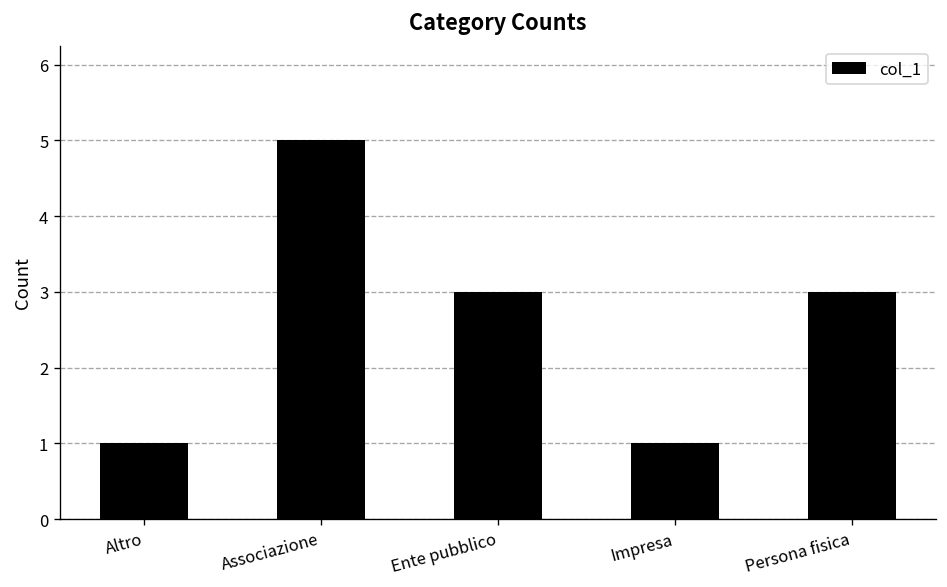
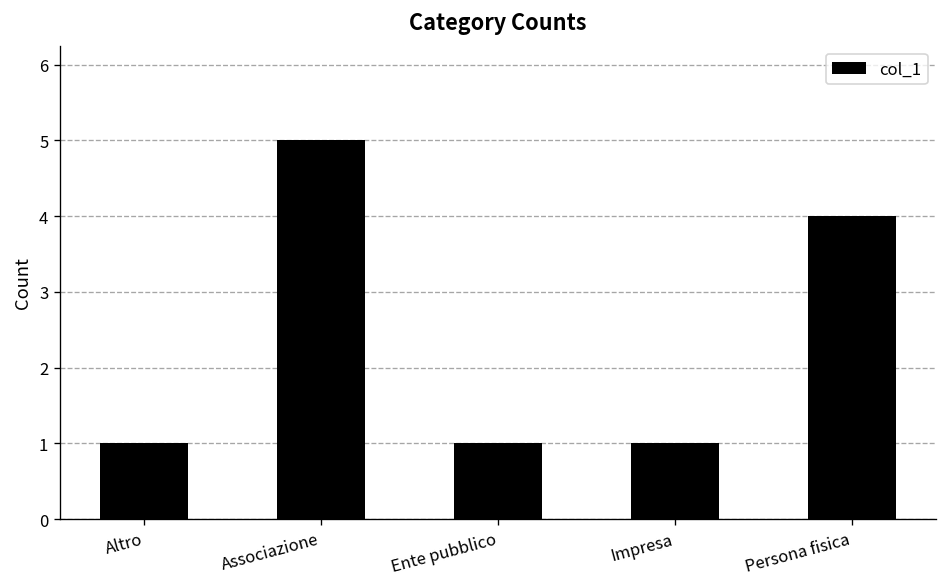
Ente pubblico: 3 -> 1
Persona fisica: 3 -> 4
